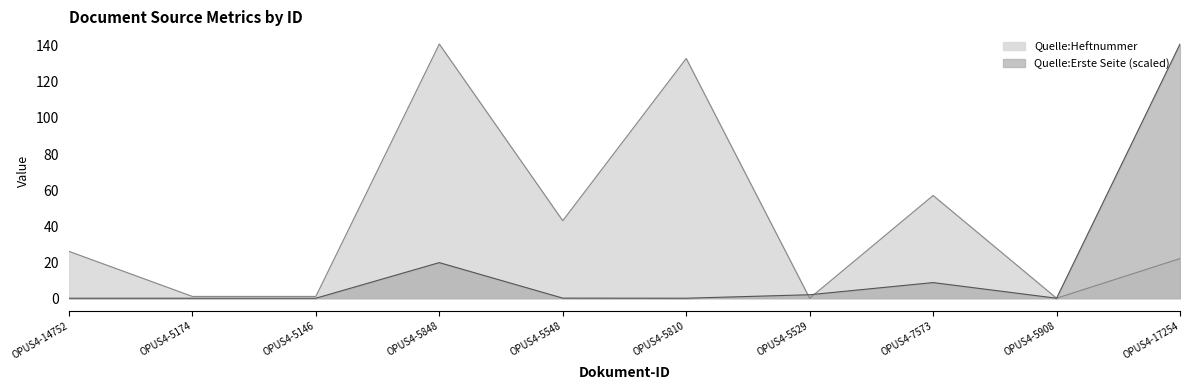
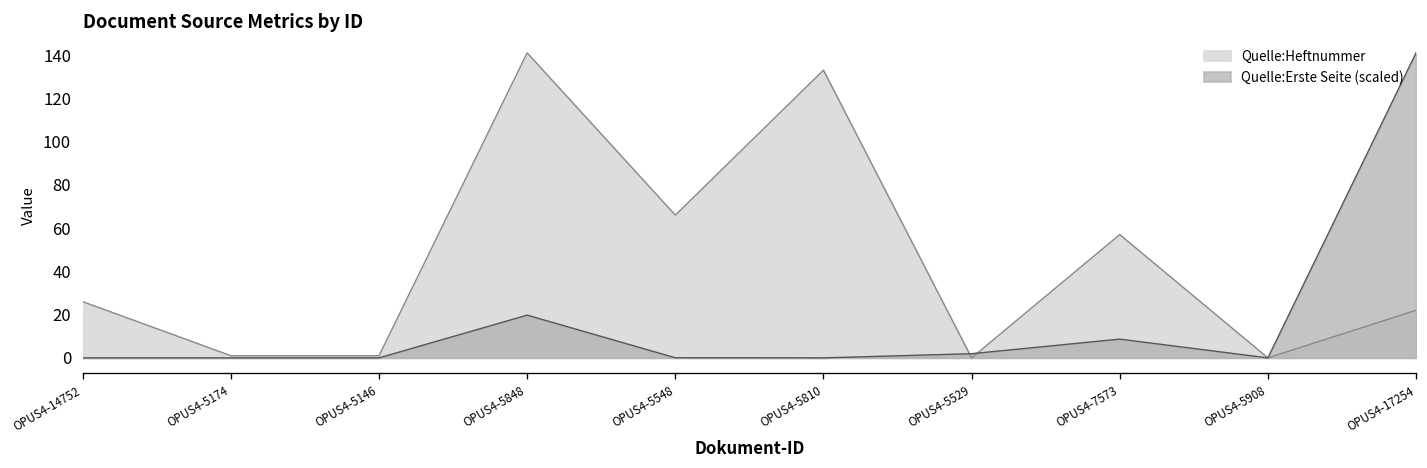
Quelle:Heftnummer, OPUS4-5548: 43 -> 66
